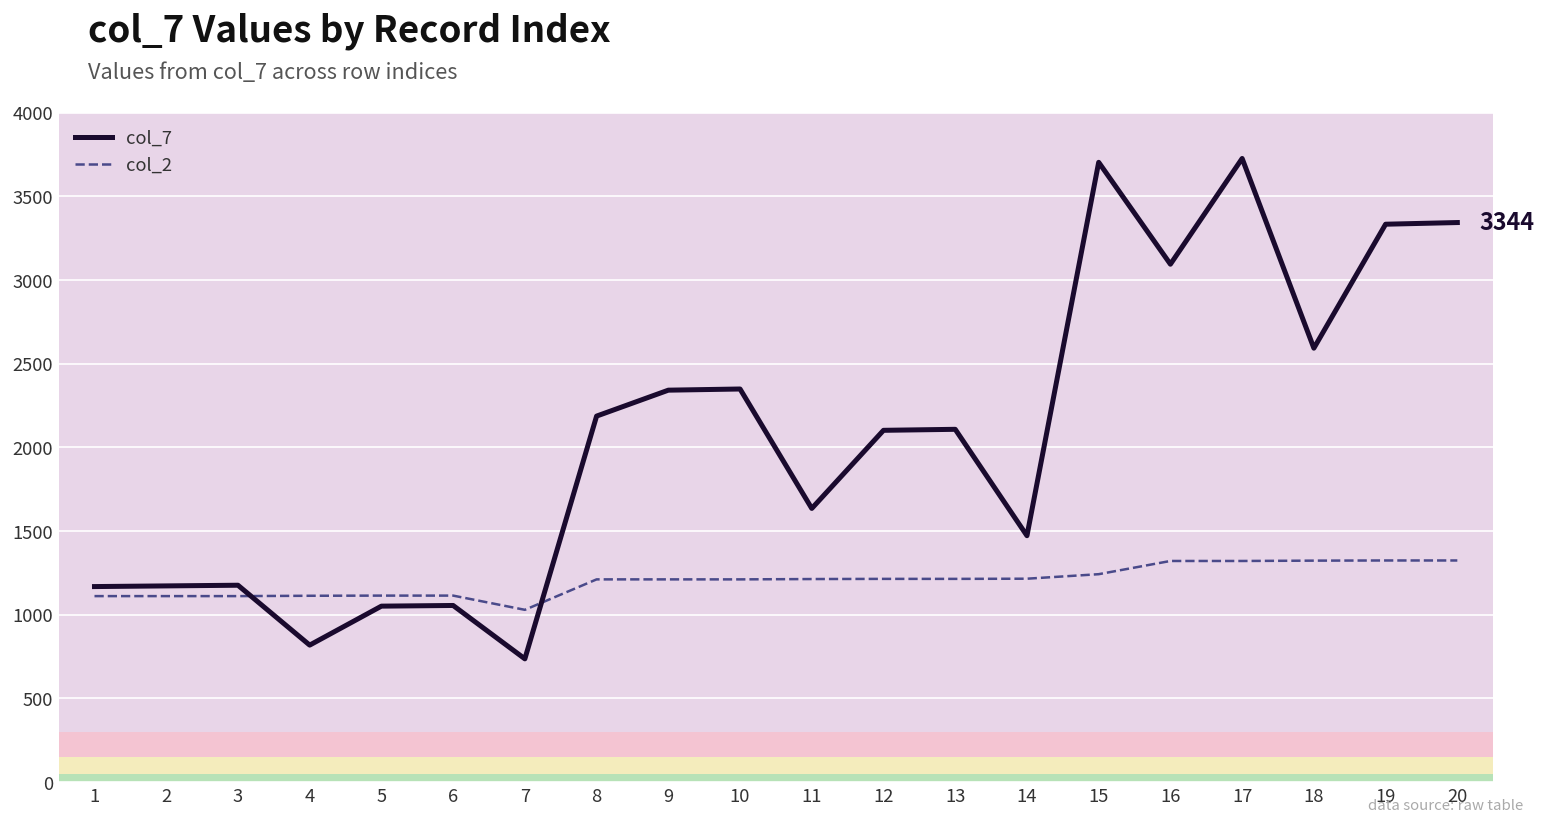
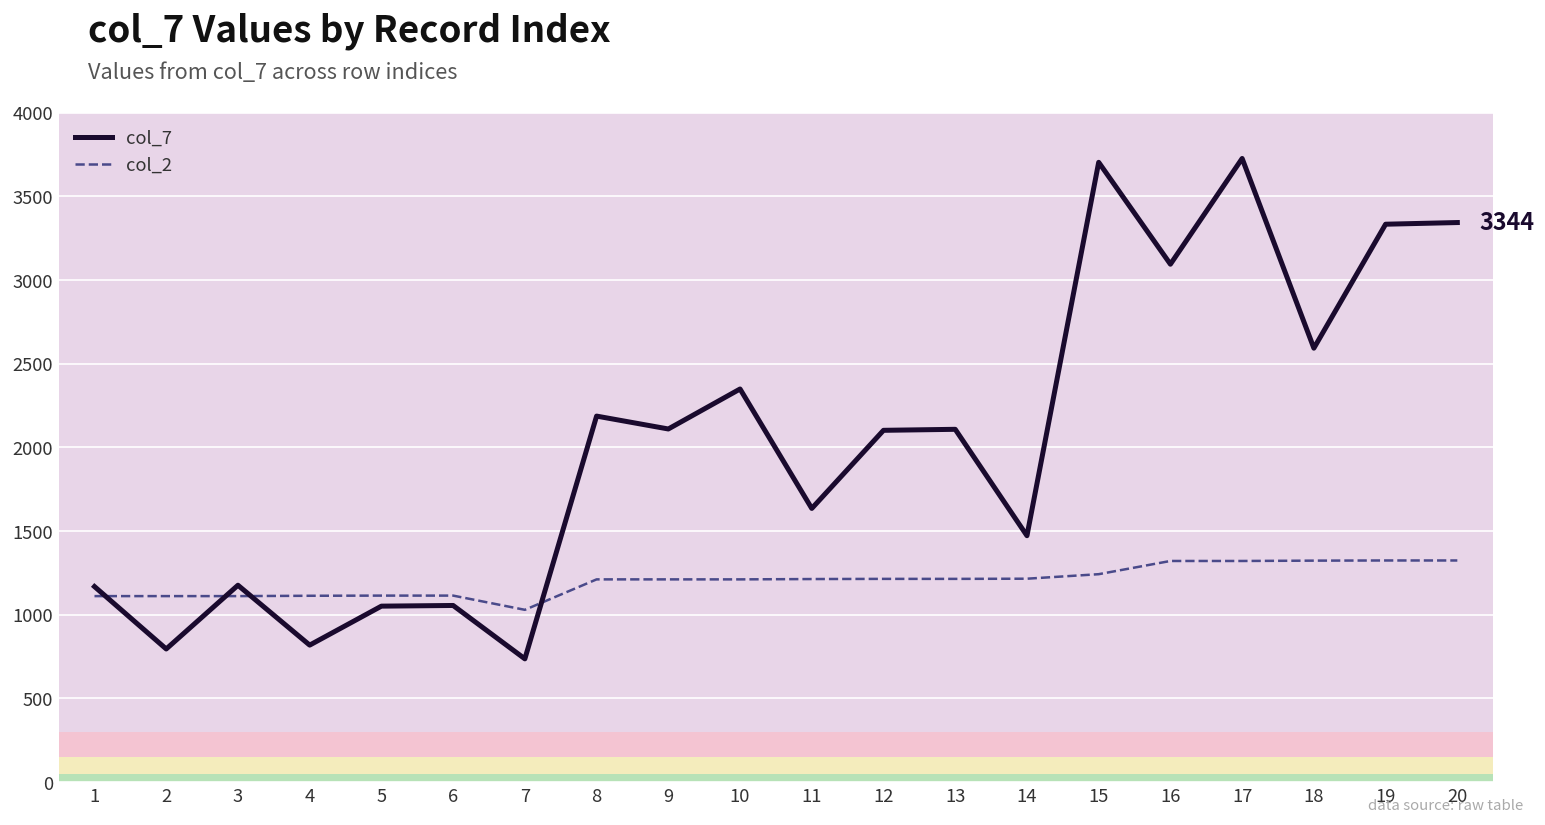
col_7, 2: 1170 -> 800
col_7, 9: 2340 -> 2110
